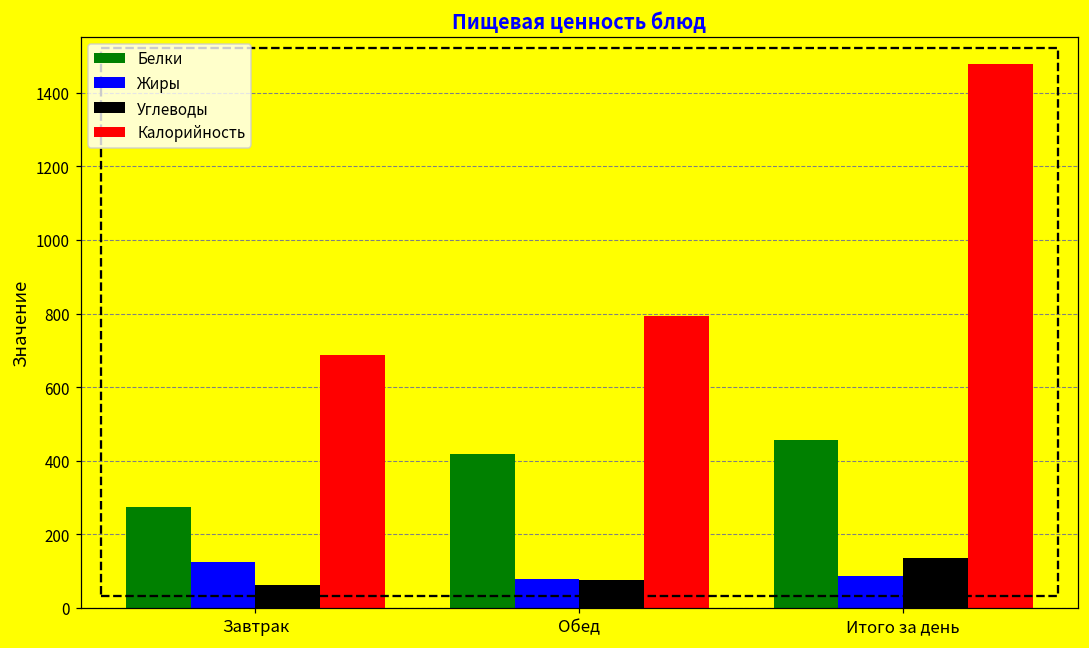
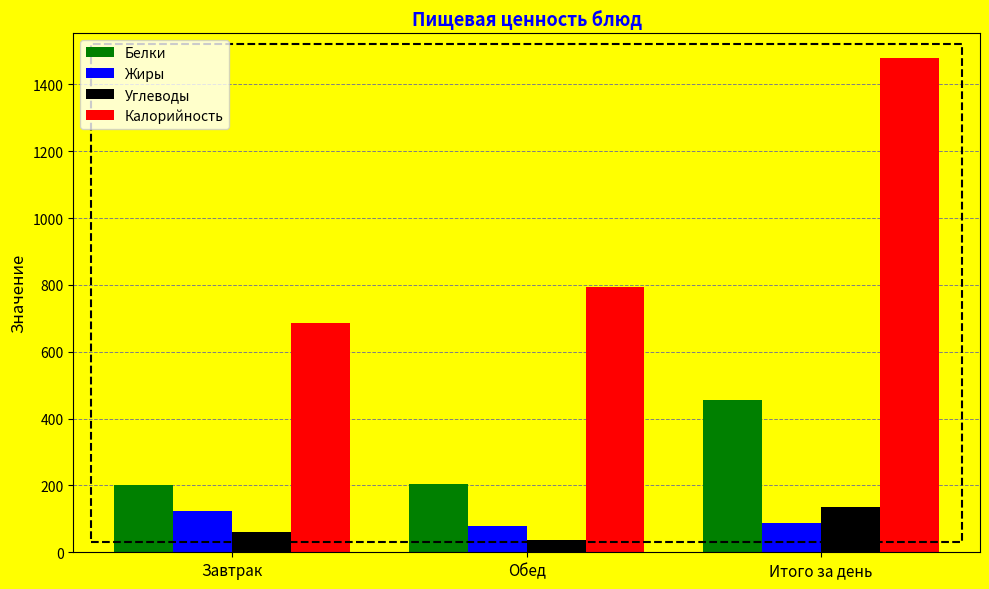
Белки, Завтрак: 270 -> 200
Белки, Обед: 420 -> 200
Углеводы, Обед: 70 -> 40
